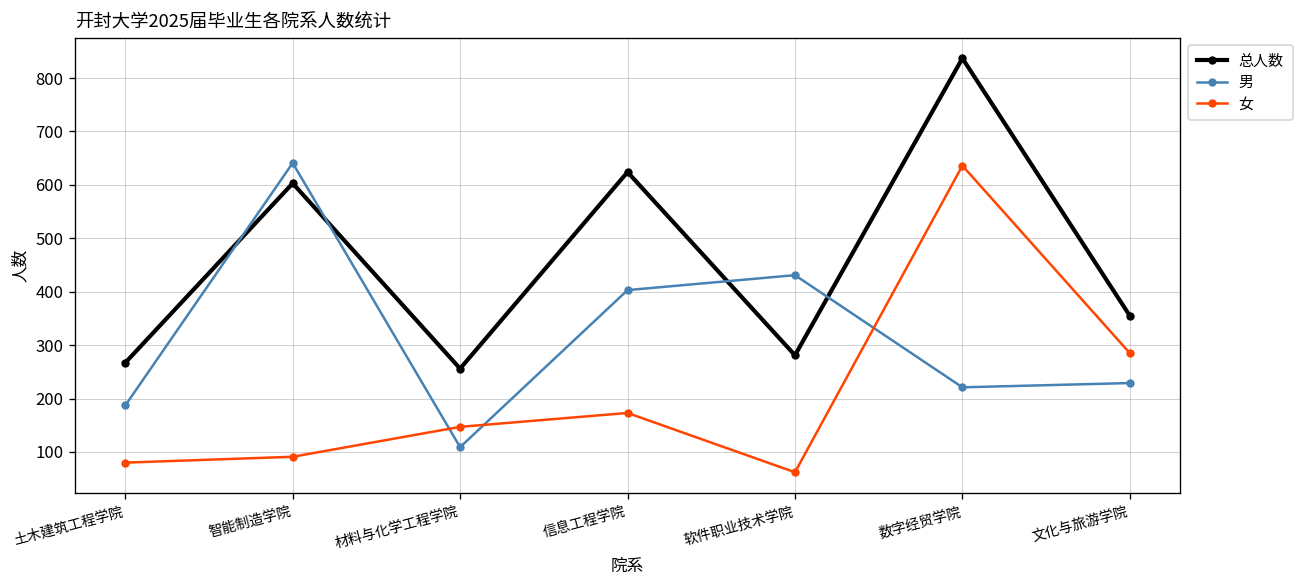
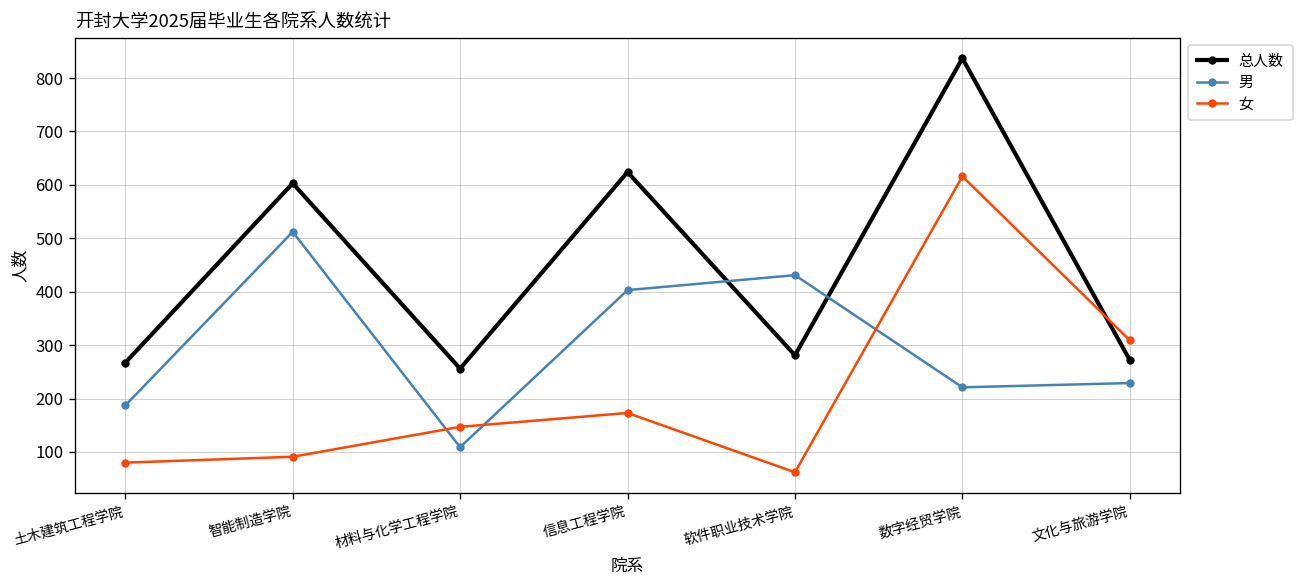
男, 智能制造学院: 640 -> 510
女, 数字经贸学院: 640 -> 620
总人数, 文化与旅游学院: 360 -> 270
女, 文化与旅游学院: 290 -> 310
